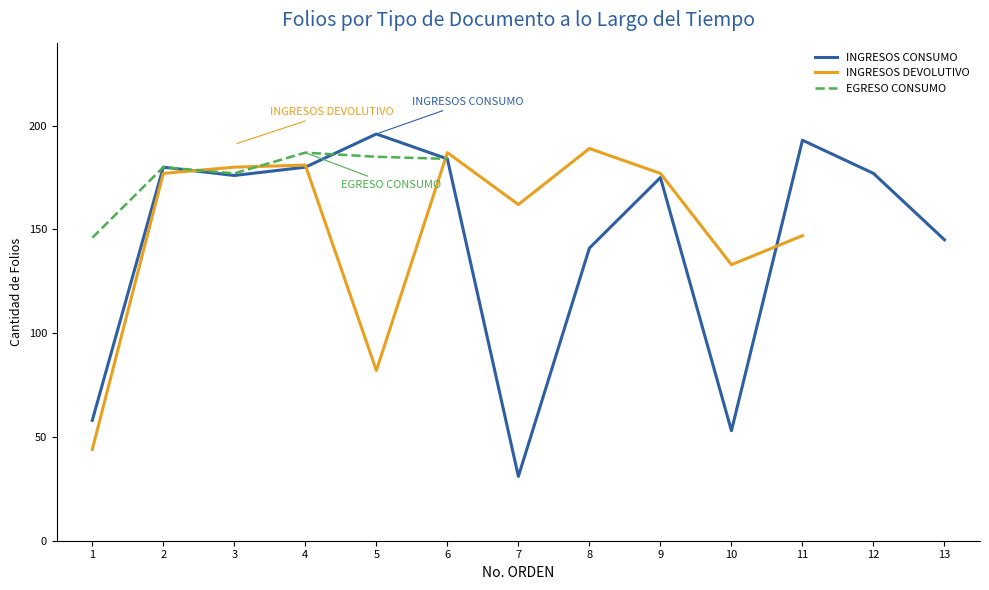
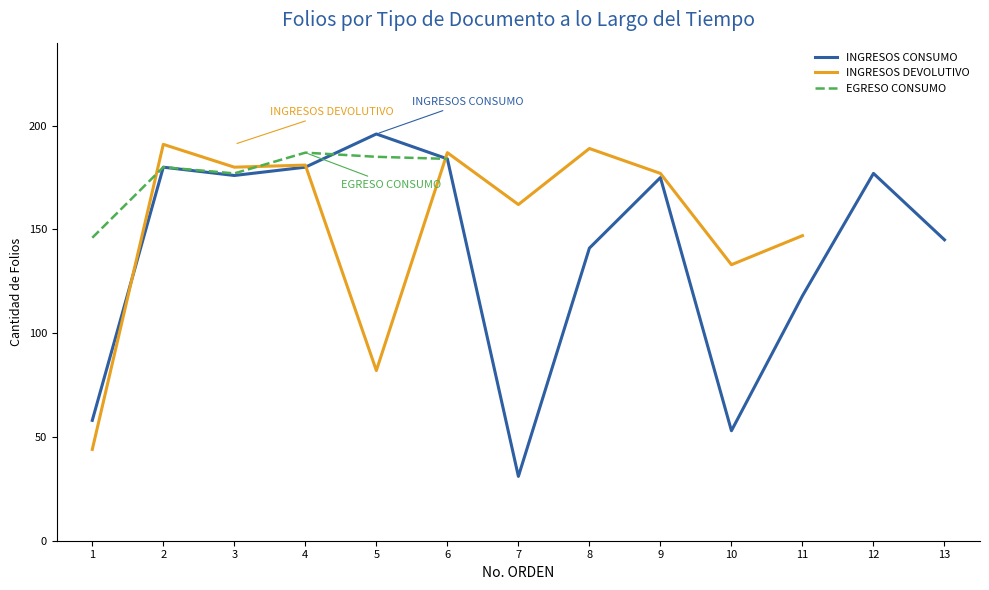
INGRESOS DEVOLUTIVO, 2: 177 -> 191
INGRESOS CONSUMO, 11: 193 -> 118
